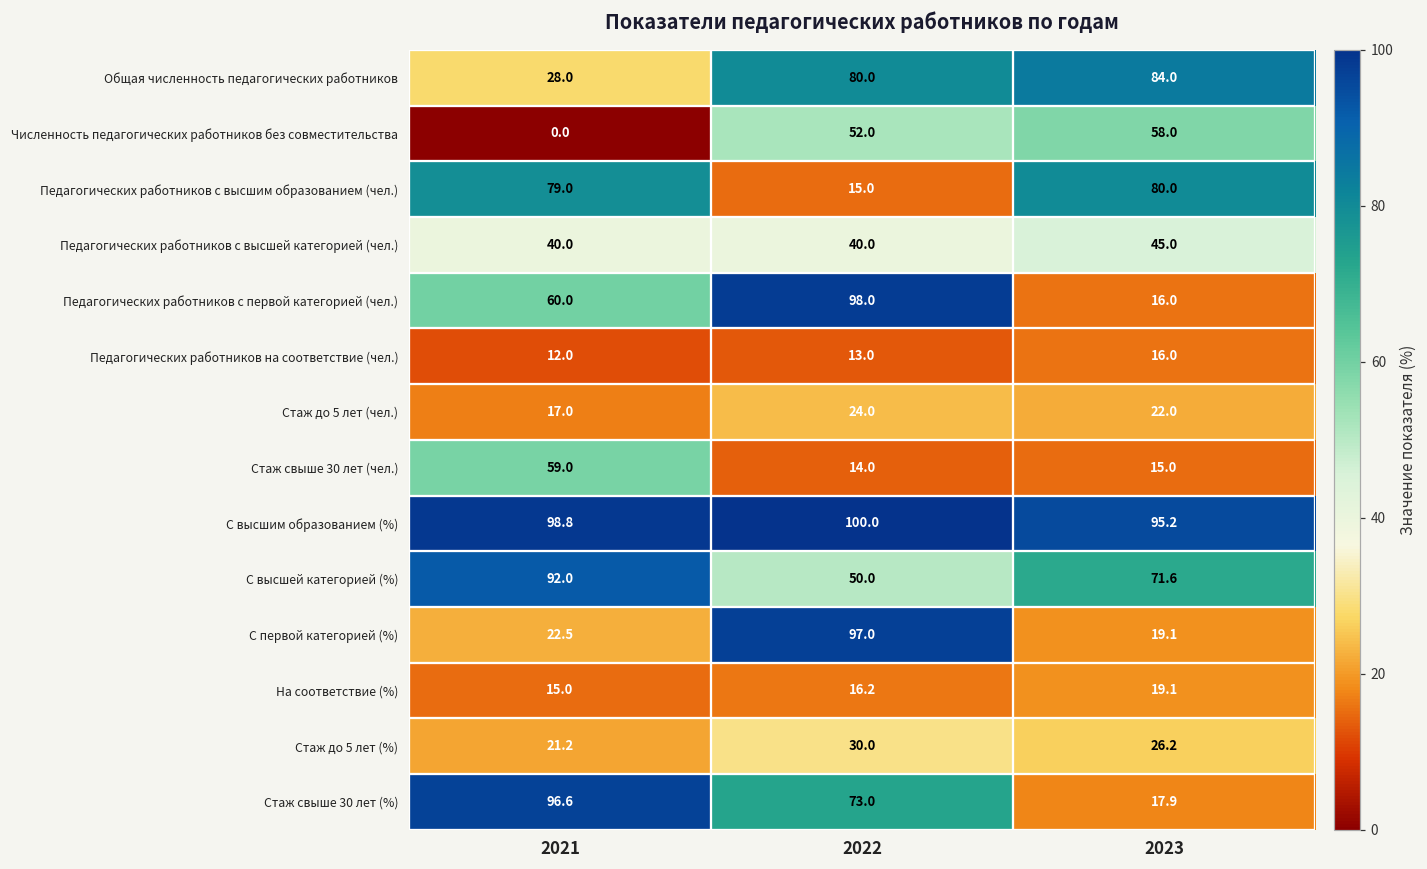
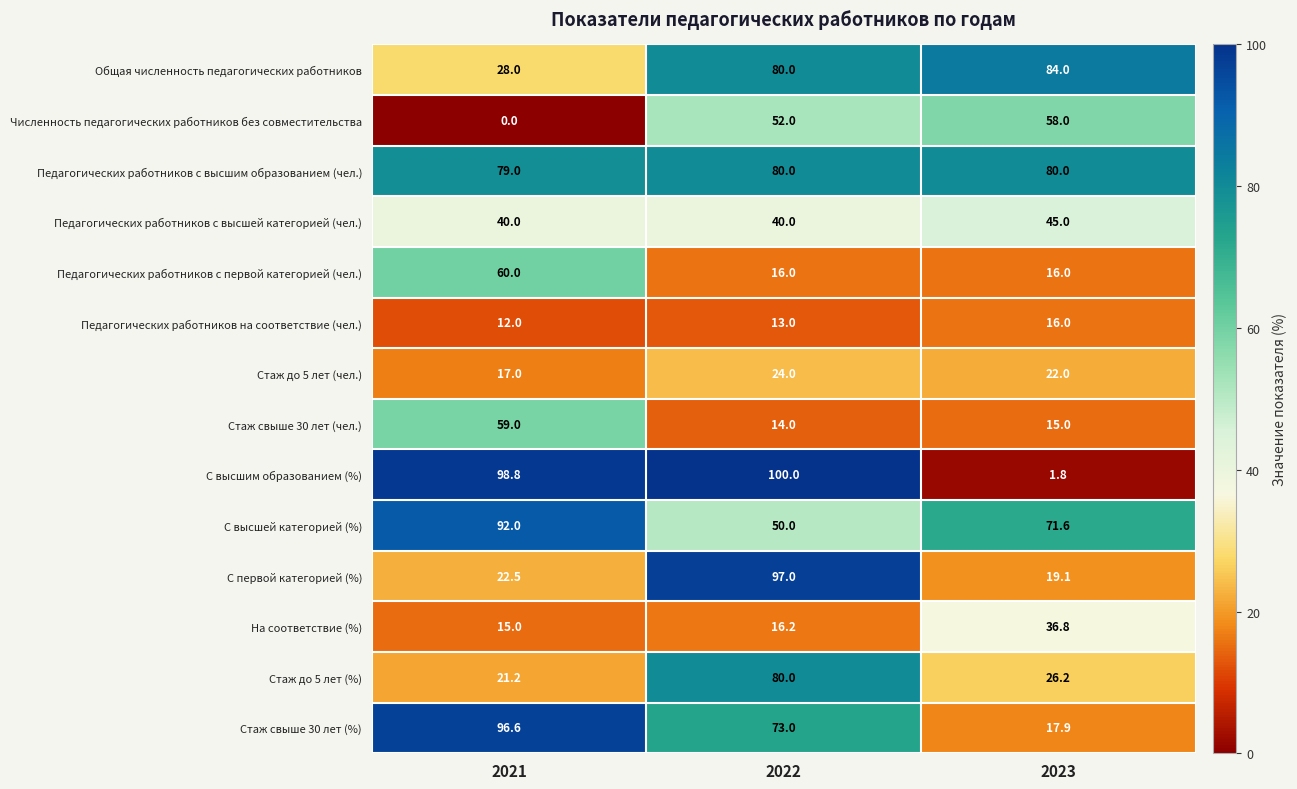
Педагогических работников с высшим образованием (чел.), 2022: 15.0 -> 80.0
Педагогических работников с первой категорией (чел.), 2022: 98.0 -> 16.0
С высшим образованием (%), 2023: 95.2 -> 1.8
На соответствие (%), 2023: 19.1 -> 36.8
Стаж до 5 лет (%), 2022: 30.0 -> 80.0
